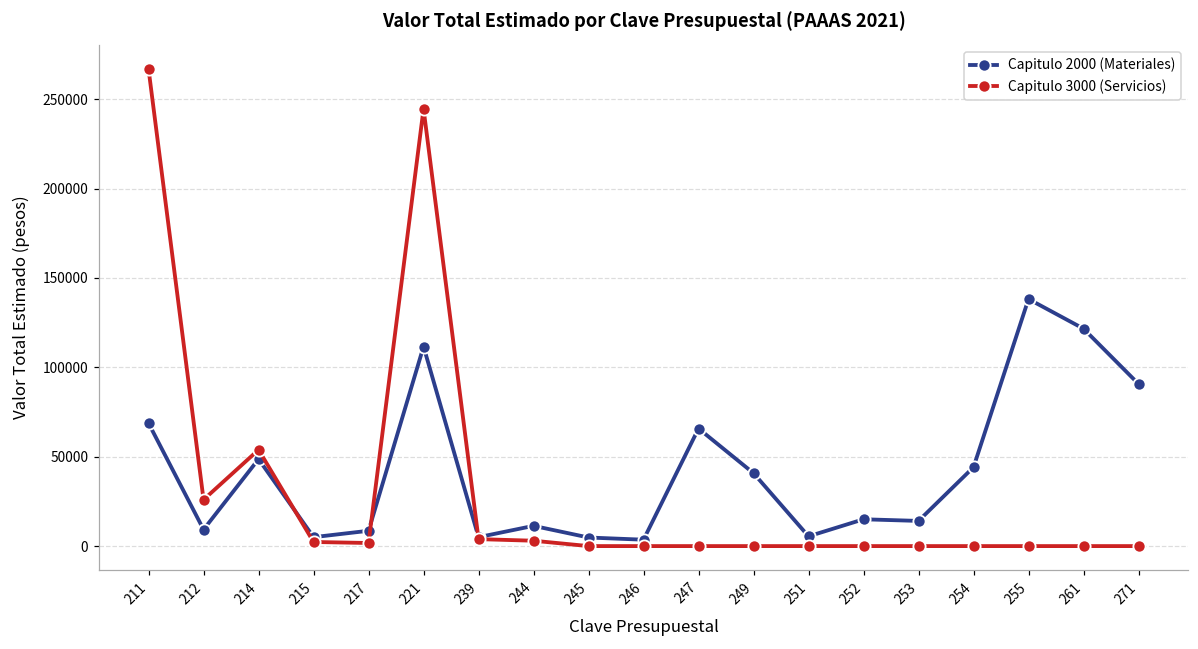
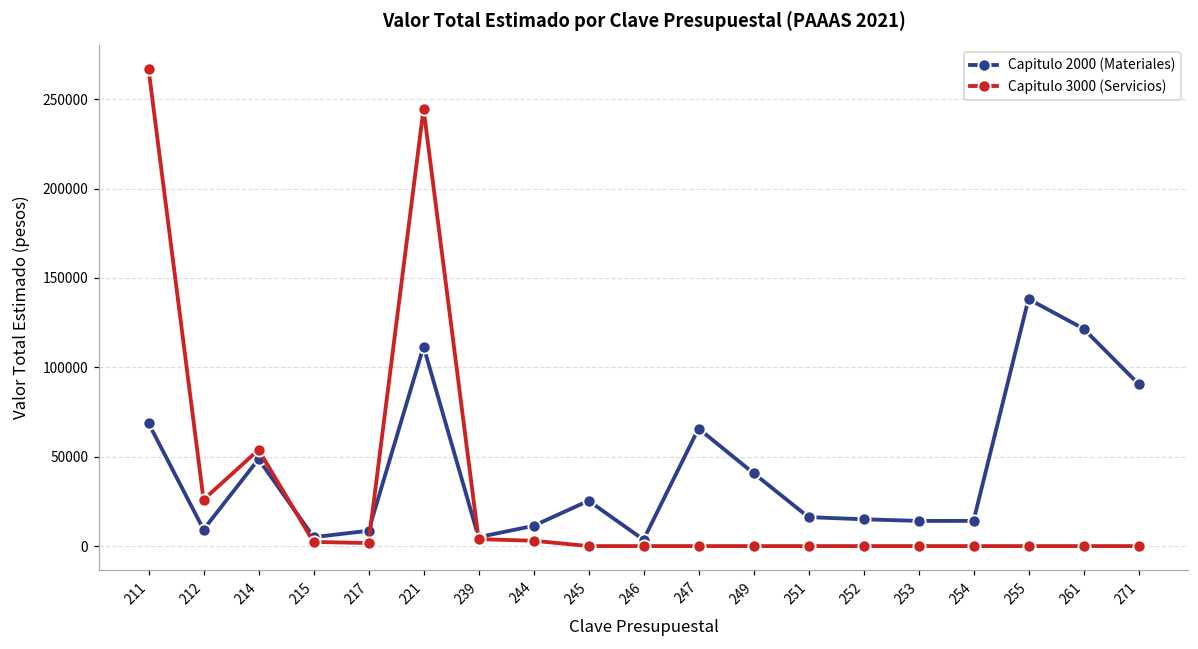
Capitulo 2000 (Materiales), 245: 5000 -> 25000
Capitulo 2000 (Materiales), 251: 5000 -> 16000
Capitulo 2000 (Materiales), 254: 44000 -> 14000
